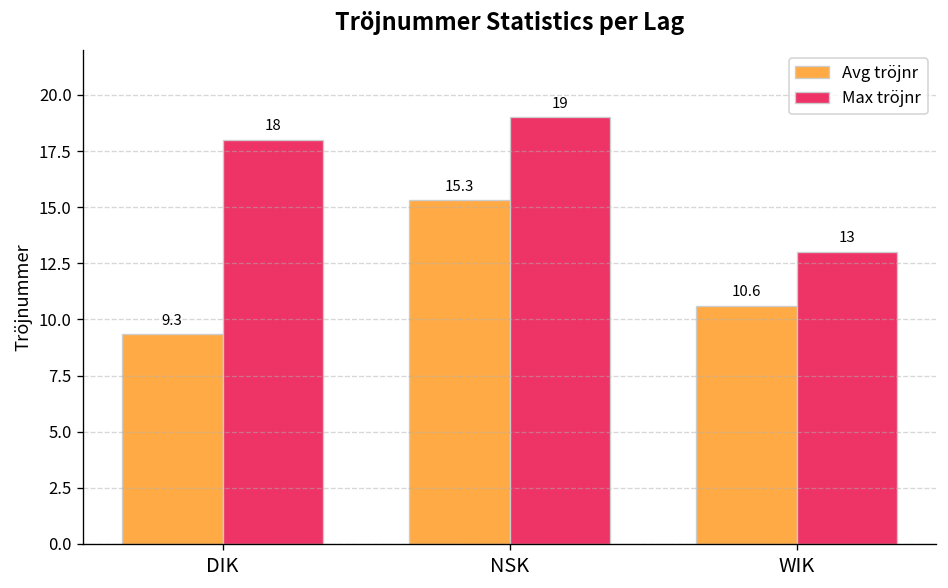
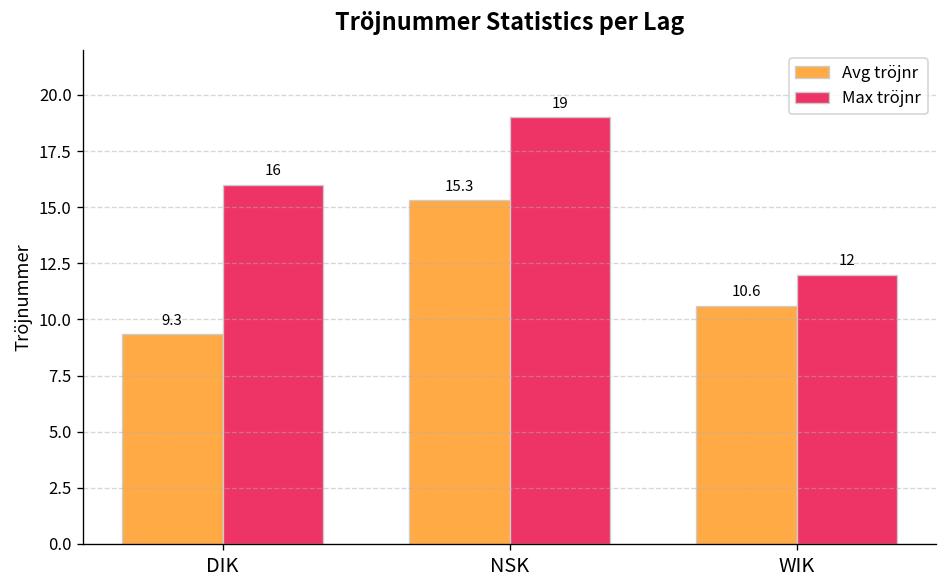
Max tröjnr, DIK: 18 -> 16
Max tröjnr, WIK: 13 -> 12
